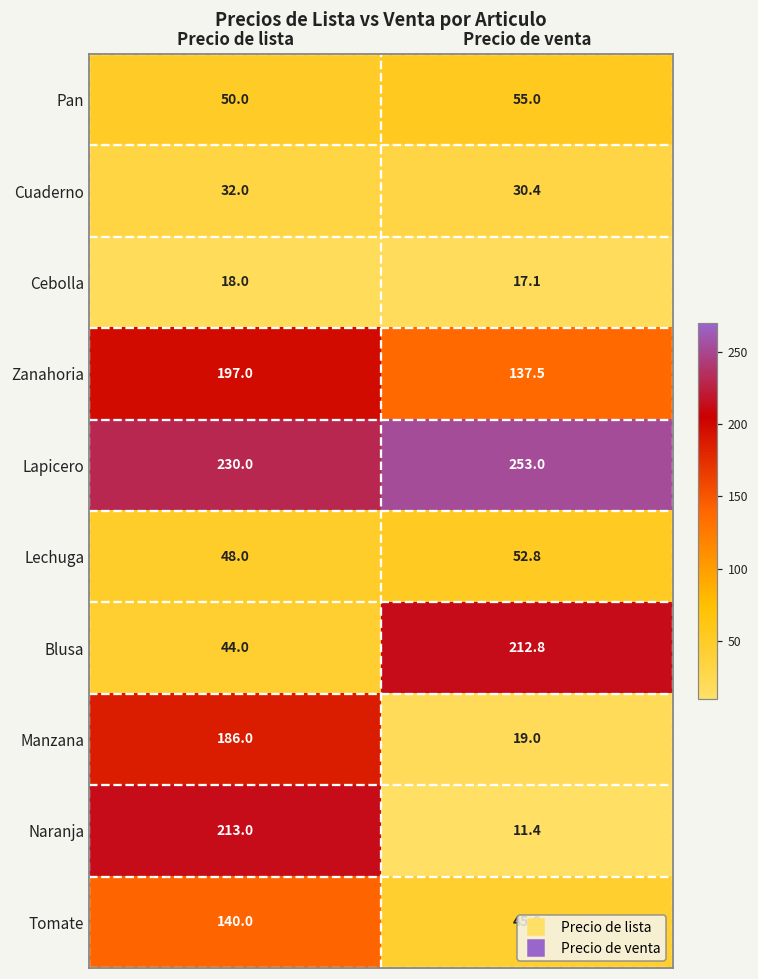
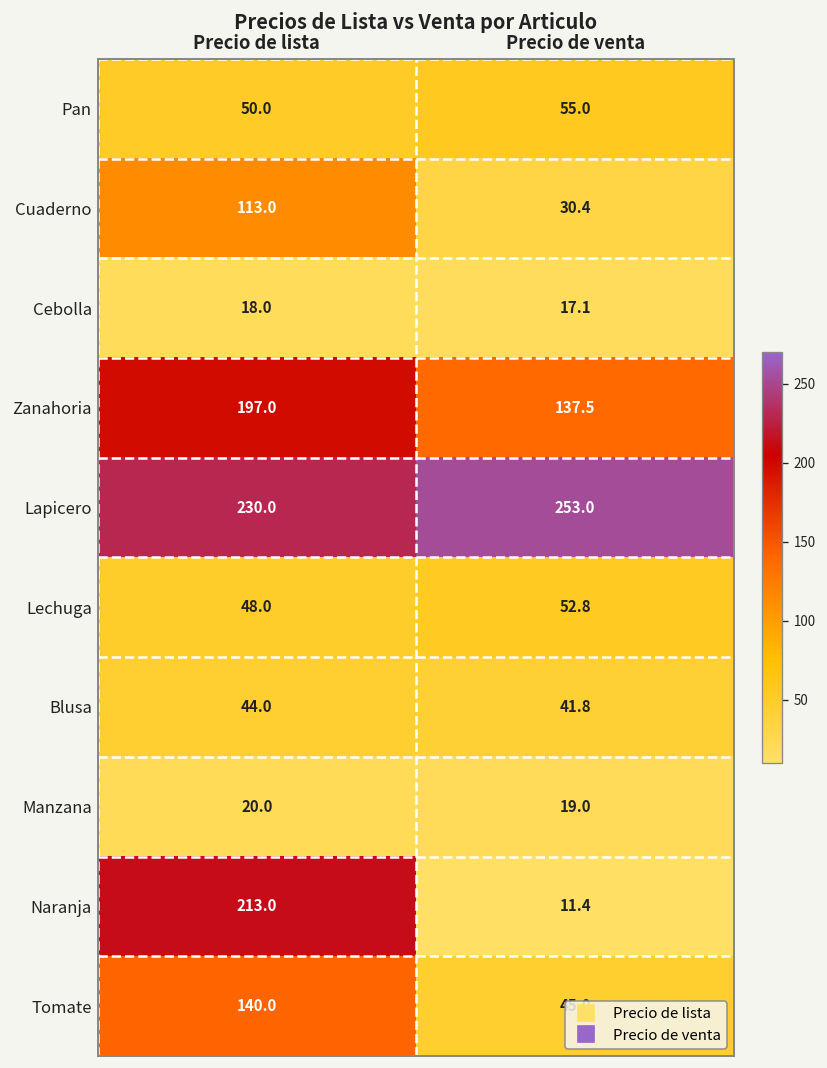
Cuaderno, Precio de lista: 32.0 -> 113.0
Blusa, Precio de venta: 212.8 -> 41.8
Manzana, Precio de lista: 186.0 -> 20.0
